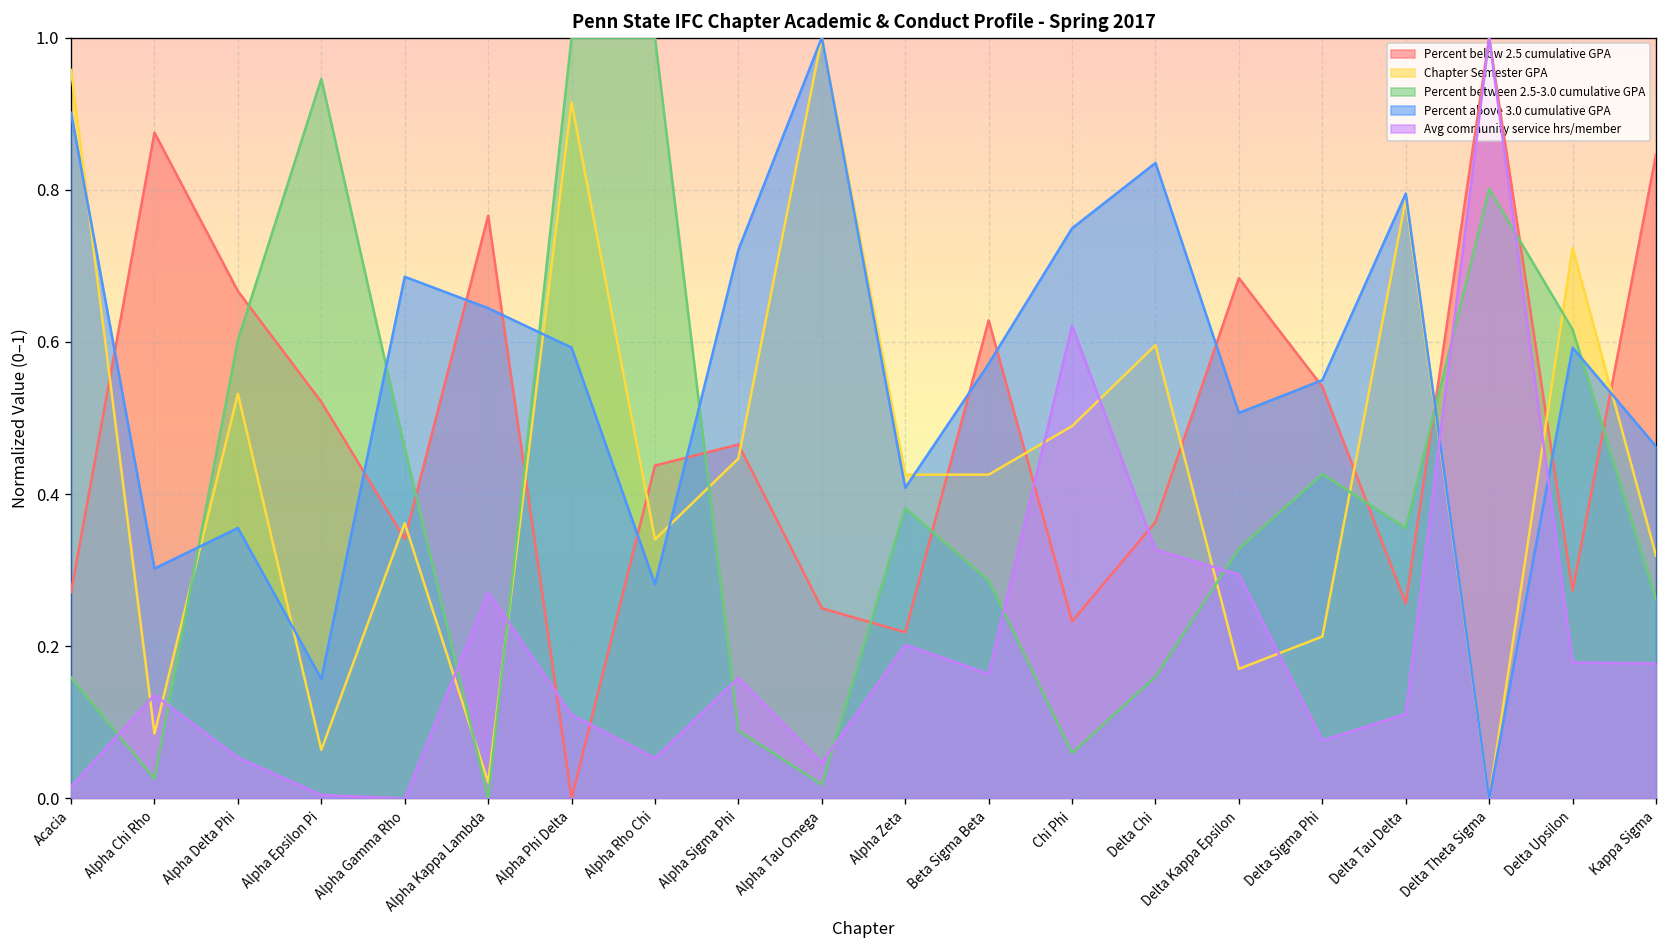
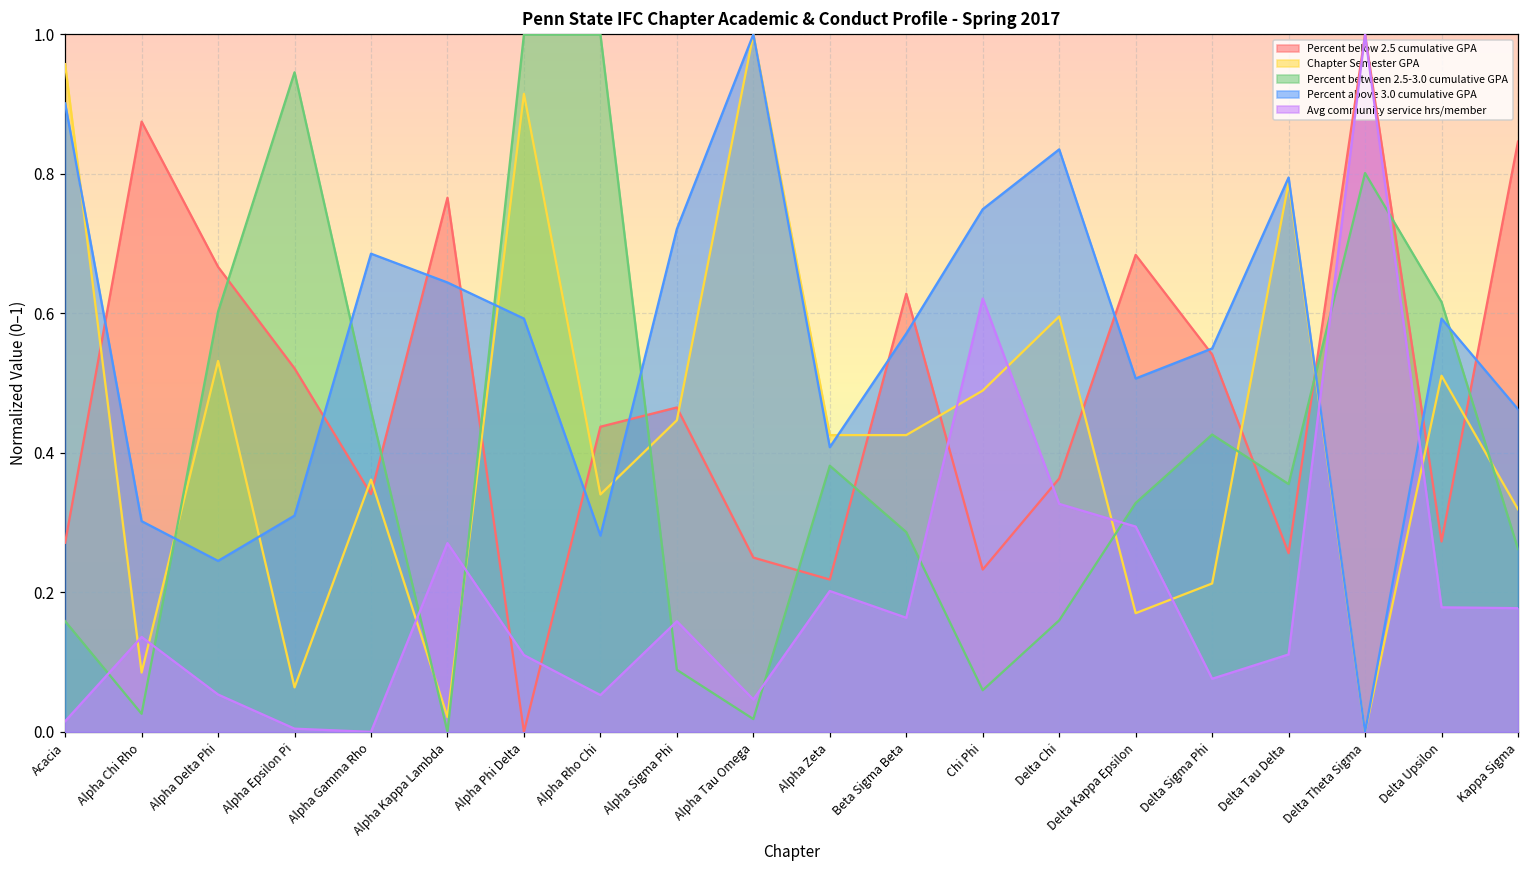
Percent above 3.0 cumulative GPA, Alpha Delta Phi: 0.36 -> 0.25
Percent above 3.0 cumulative GPA, Alpha Epsilon Pi: 0.16 -> 0.31
Chapter Semester GPA, Delta Upsilon: 0.72 -> 0.51
